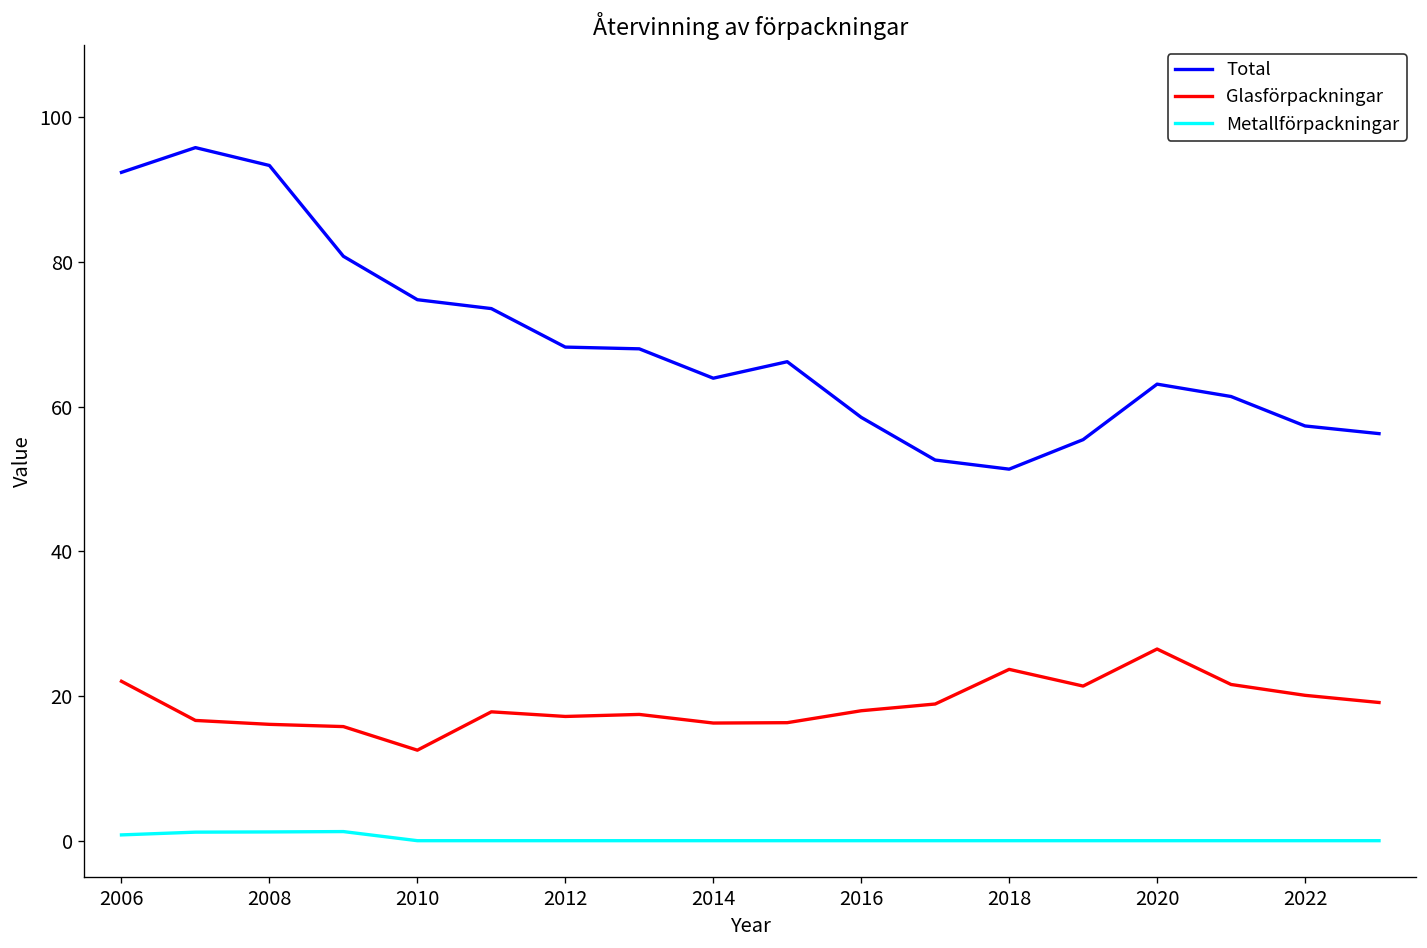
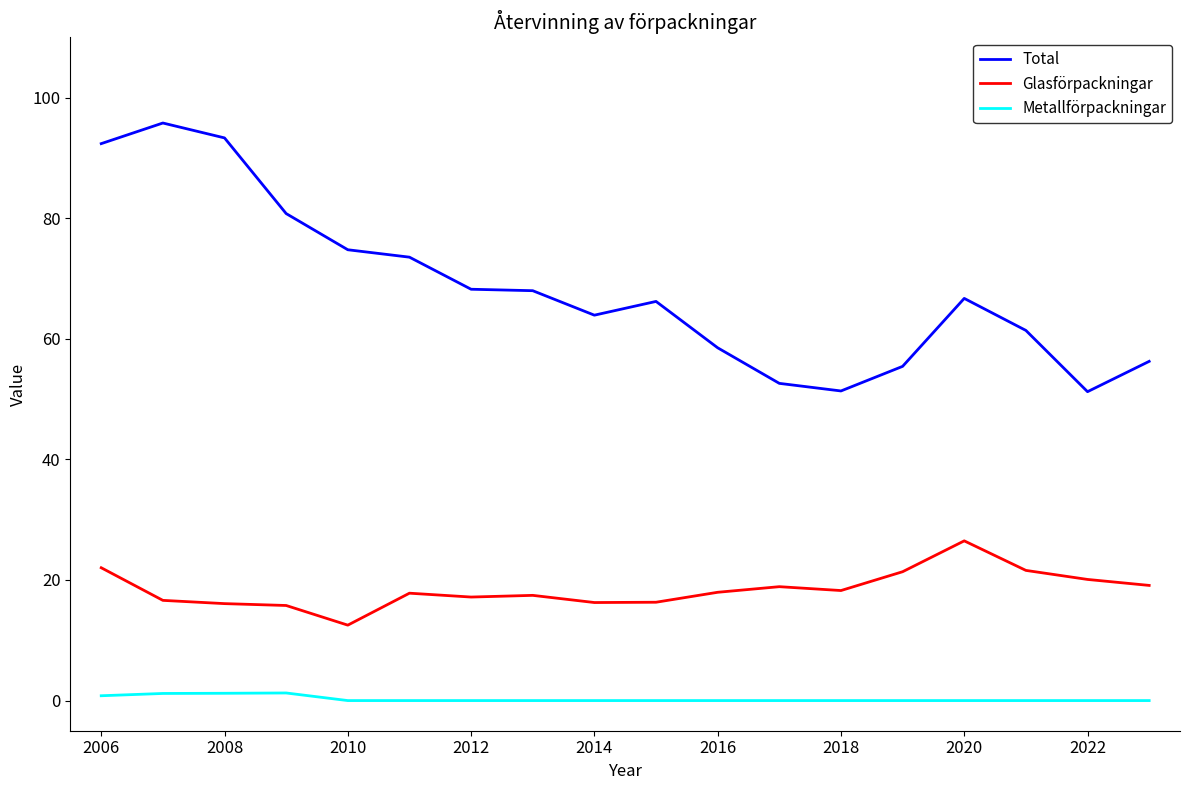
Glasförpackningar, 2018: 24 -> 18
Total, 2020: 63 -> 67
Total, 2022: 57 -> 51
